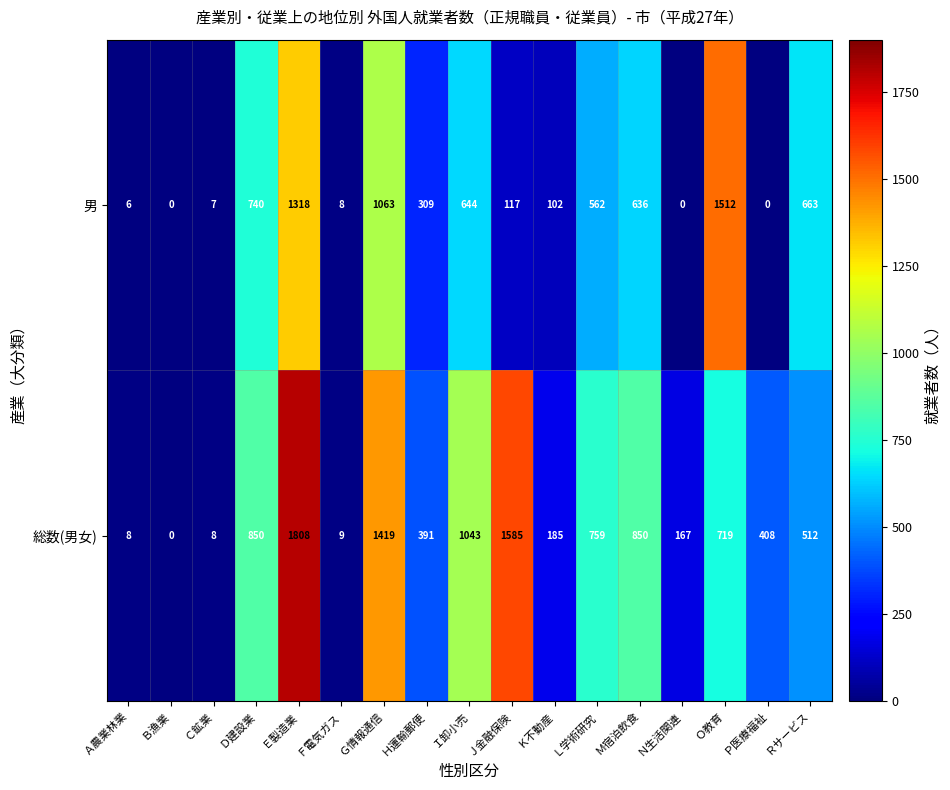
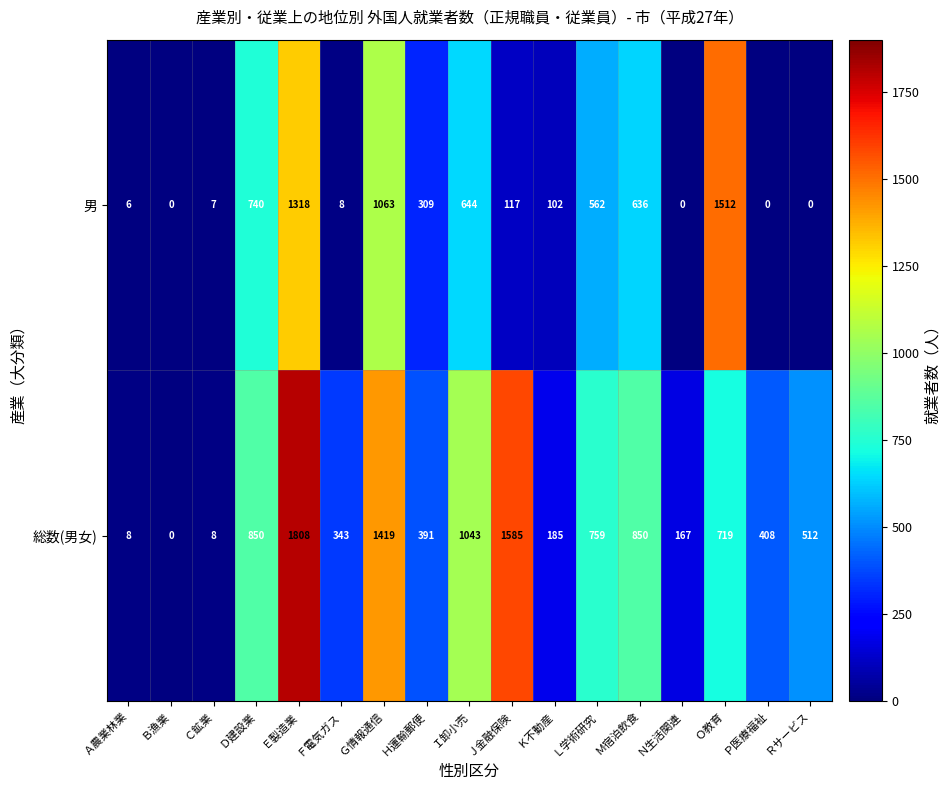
男, Ｒサービス: 663 -> 0
総数(男女), Ｆ電気ガス: 9 -> 343
